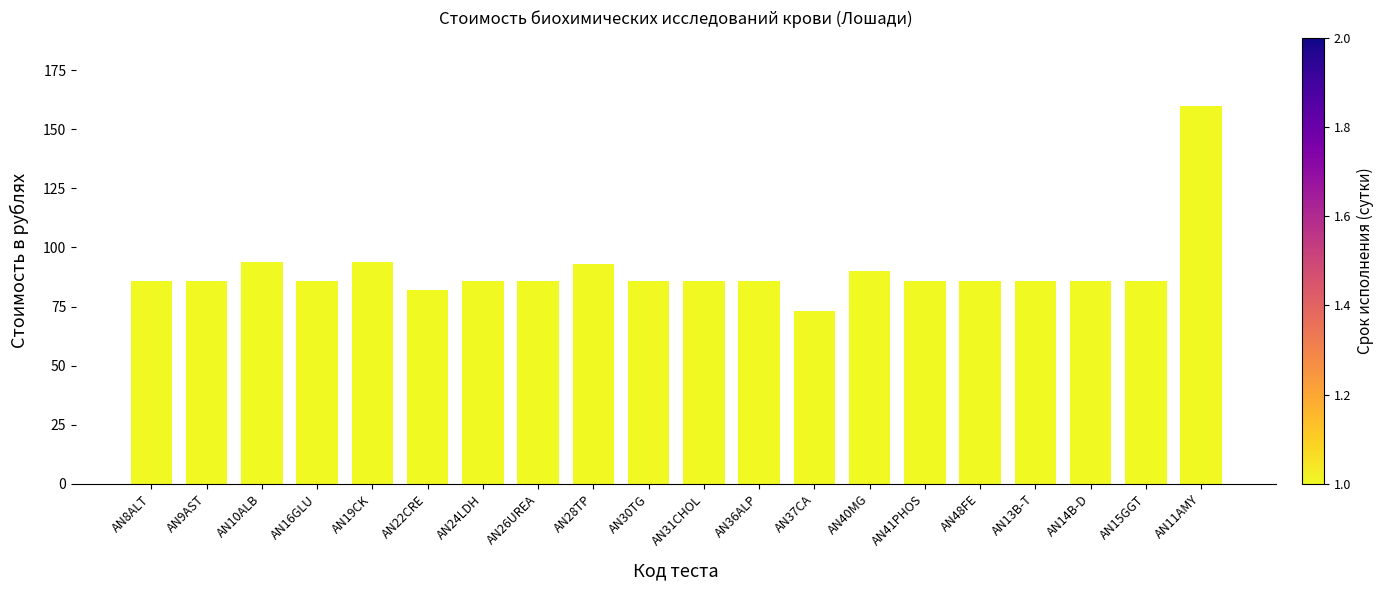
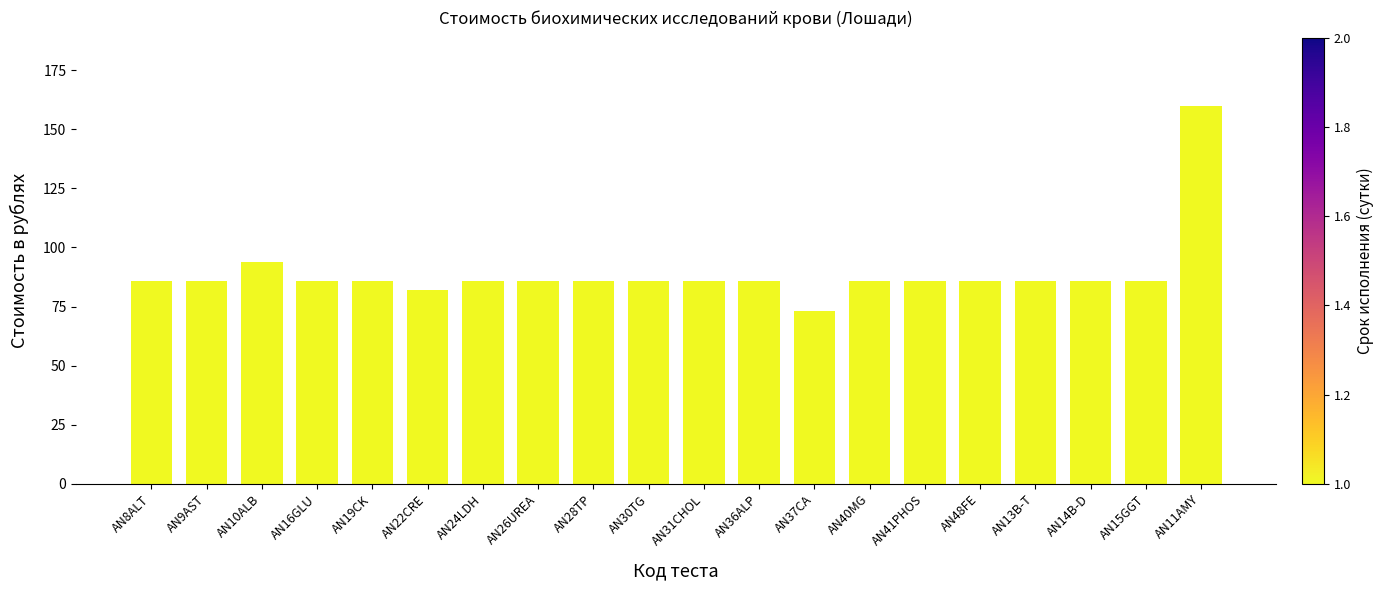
AN19CK: 94 -> 86
AN28TP: 93 -> 86
AN40MG: 90 -> 86
